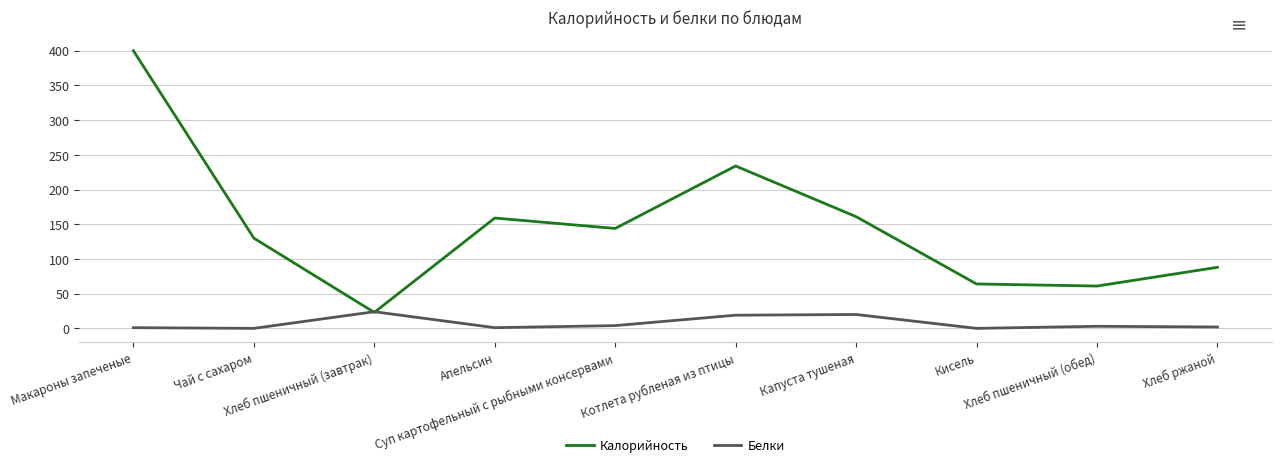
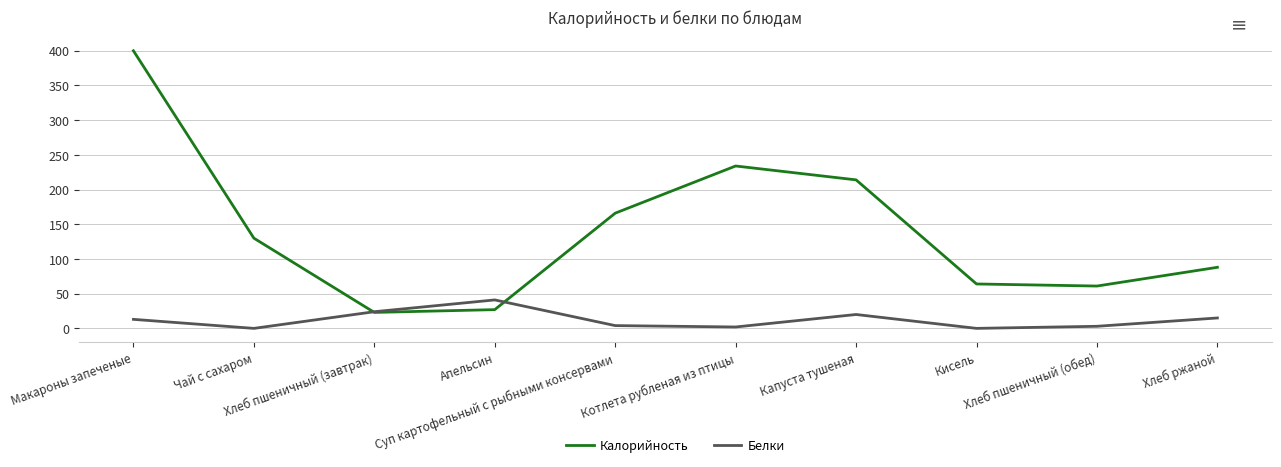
Белки, Макароны запеченые: 0 -> 10
Калорийность, Апельсин: 160 -> 30
Белки, Апельсин: 0 -> 40
Калорийность, Суп картофельный с рыбными консервами: 140 -> 170
Белки, Котлета рубленая из птицы: 20 -> 0
Калорийность, Капуста тушеная: 160 -> 210
Белки, Хлеб ржаной: 0 -> 20
